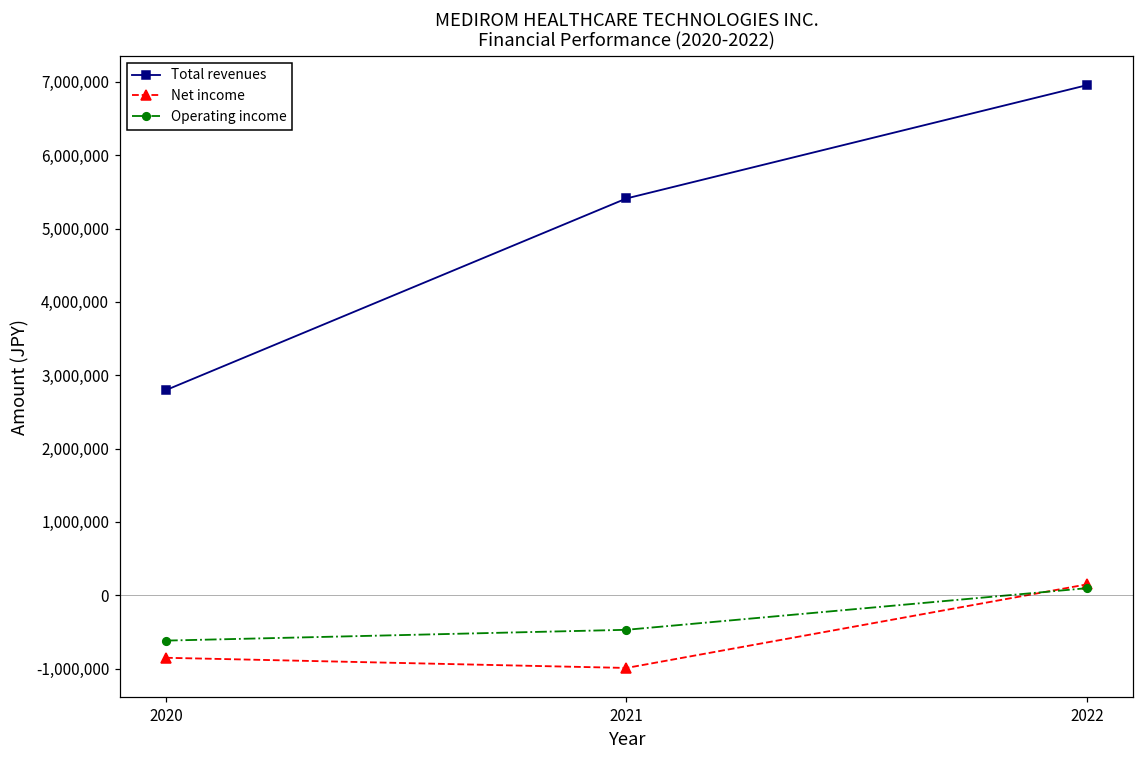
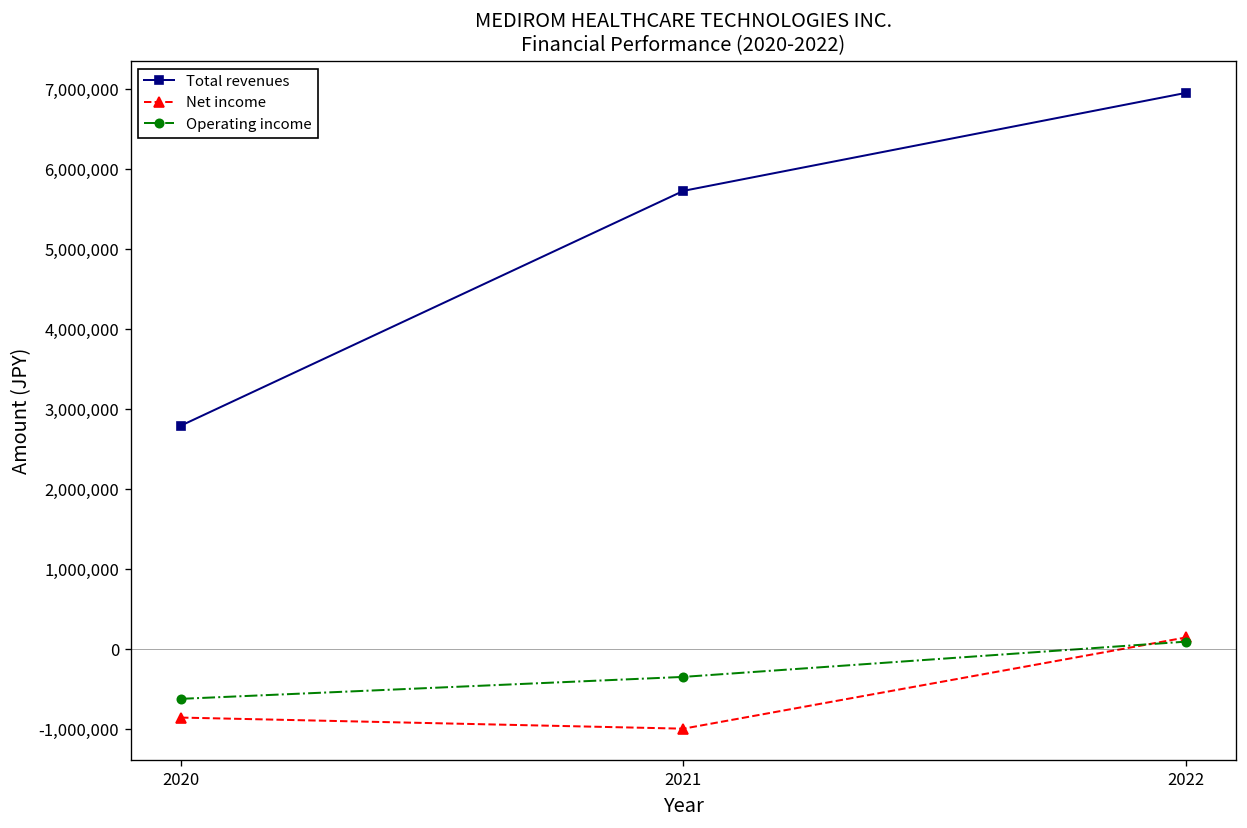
Total revenues, 2021: 5,400,000 -> 5,700,000
Operating income, 2021: -500,000 -> -300,000
